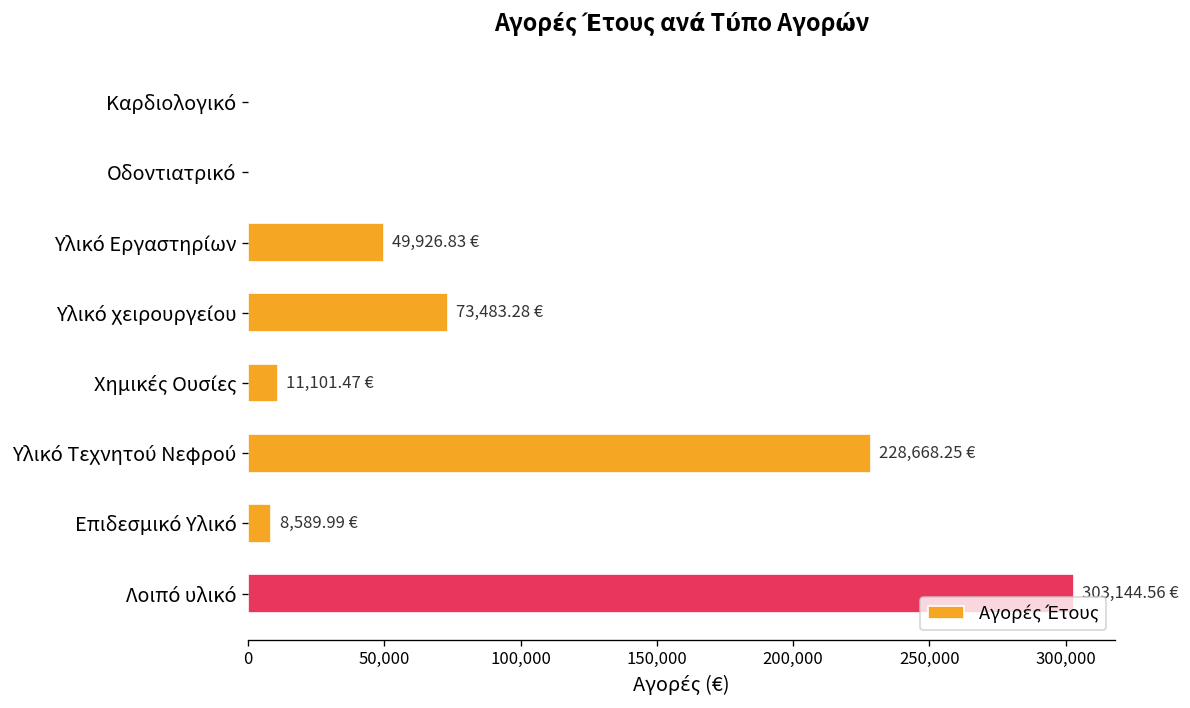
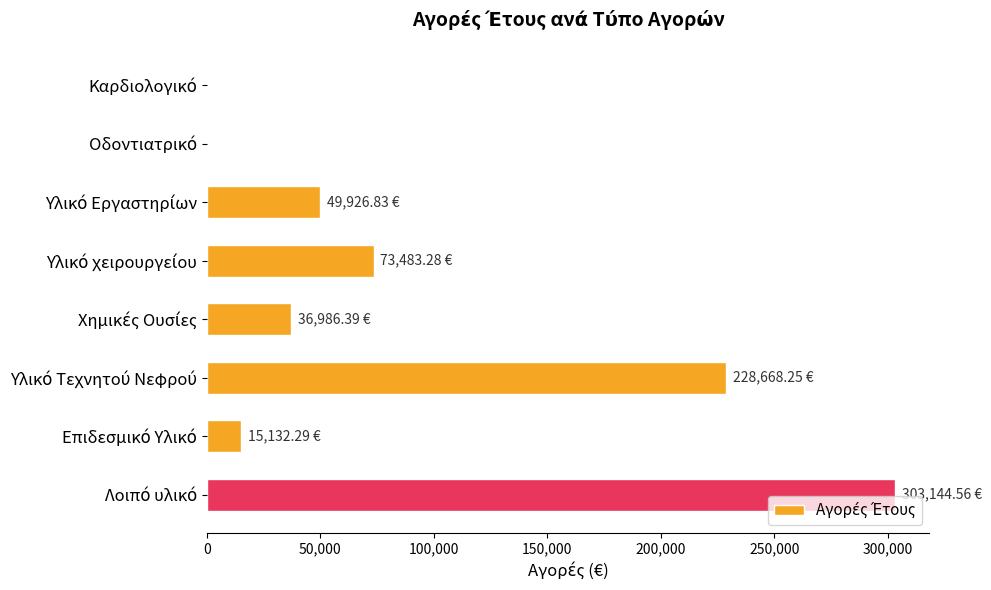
Χημικές Ουσίες: 11,101.47 -> 36,986.39
Επιδεσμικό Υλικό: 8,589.99 -> 15,132.29
